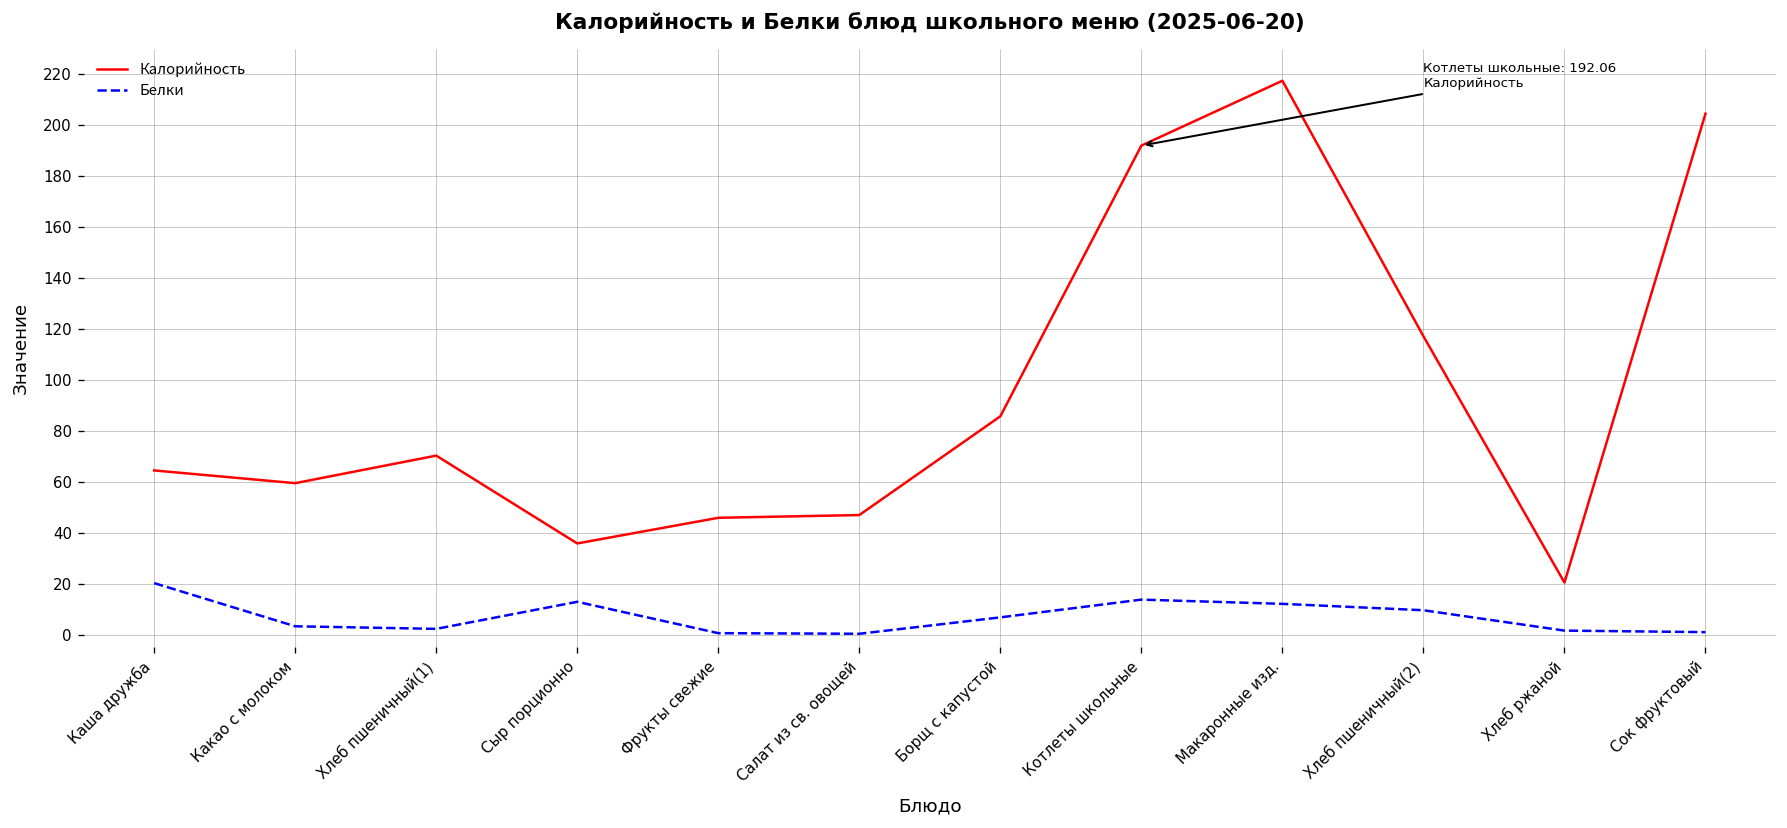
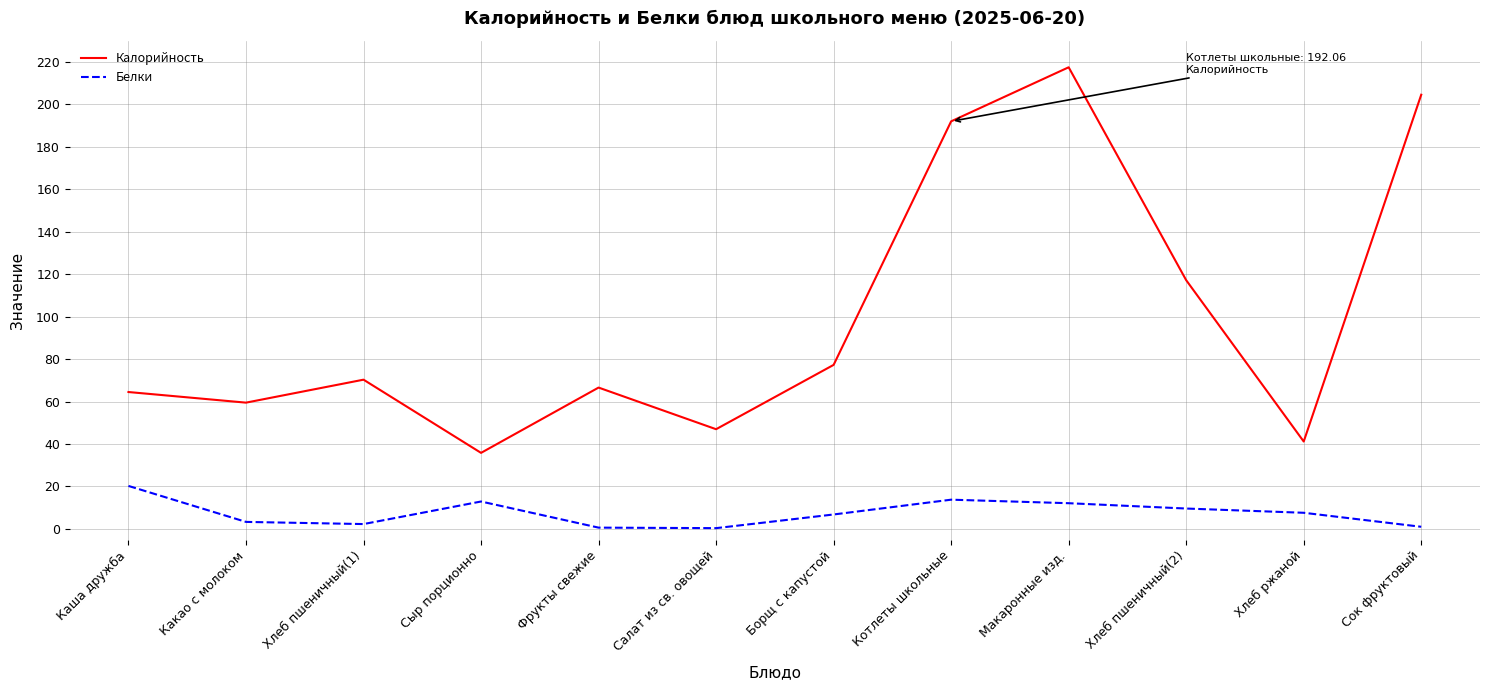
Калорийность, Фрукты свежие: 46 -> 67
Калорийность, Борщ с капустой: 86 -> 77
Калорийность, Хлеб ржаной: 20 -> 41
Белки, Хлеб ржаной: 2 -> 8
